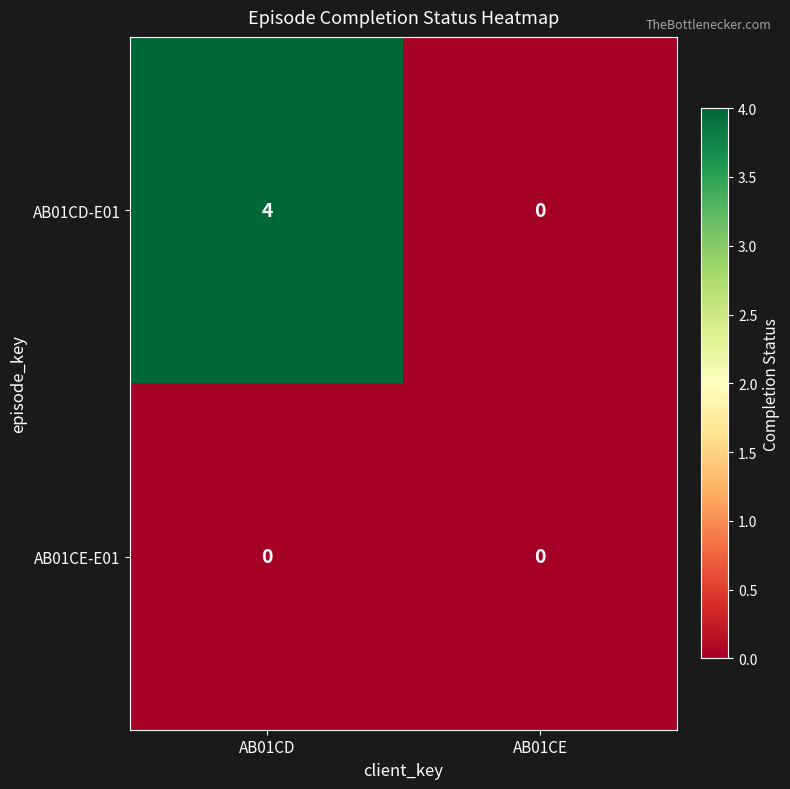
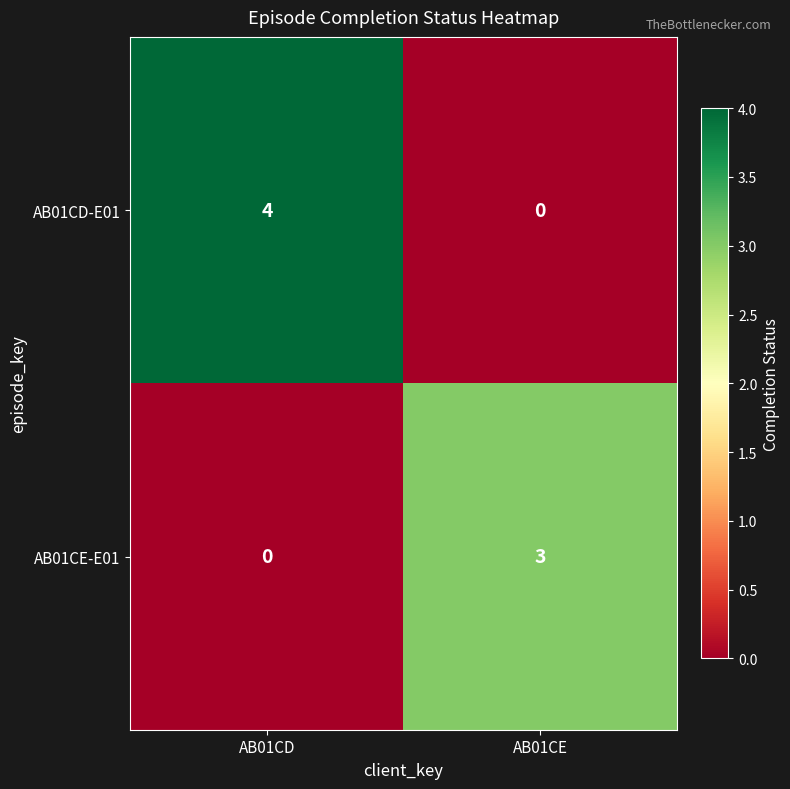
AB01CE-E01, AB01CE: 0 -> 3
